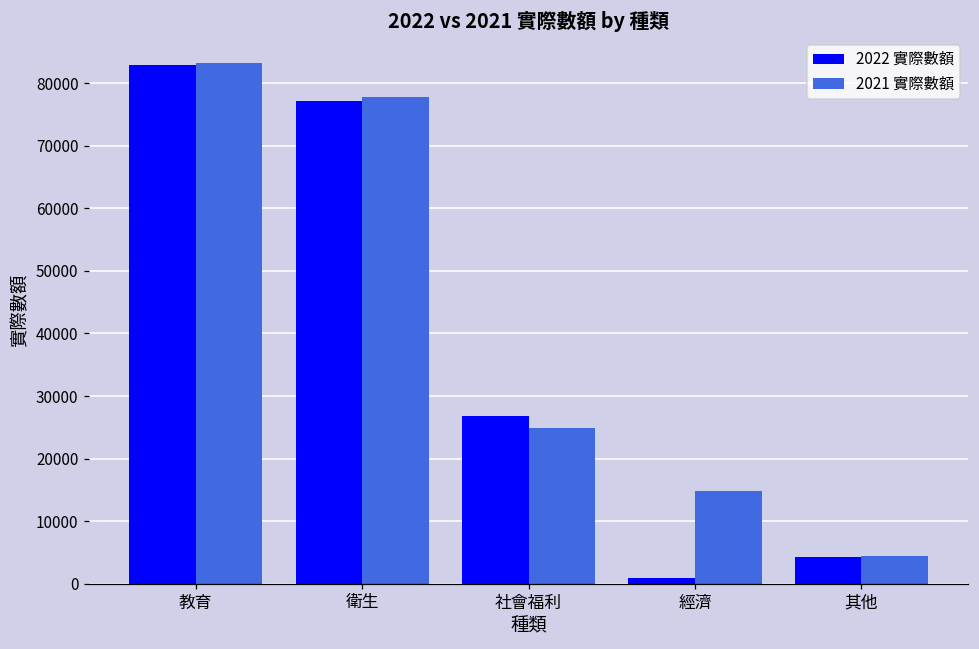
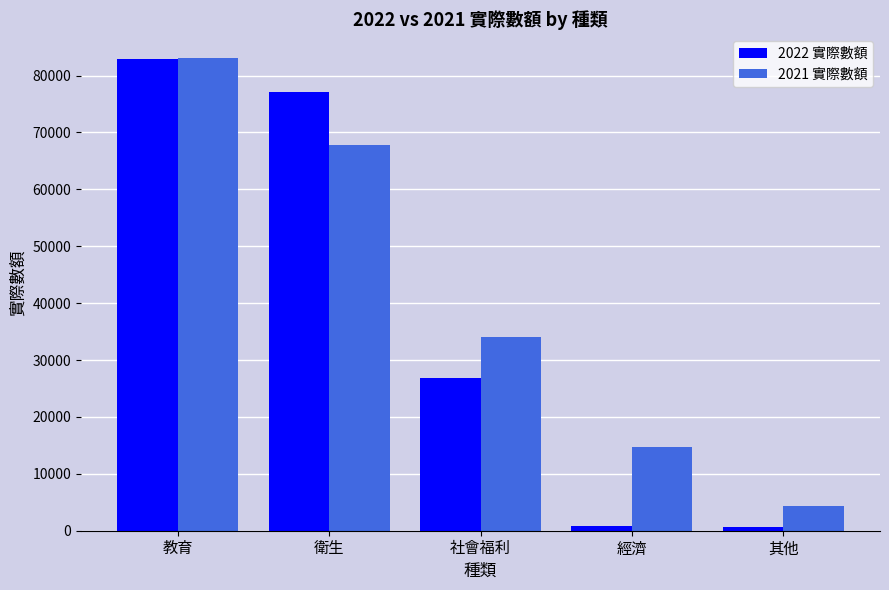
2021 實際數額, 衛生: 78000 -> 68000
2021 實際數額, 社會福利: 25000 -> 34000
2022 實際數額, 其他: 4000 -> 1000
